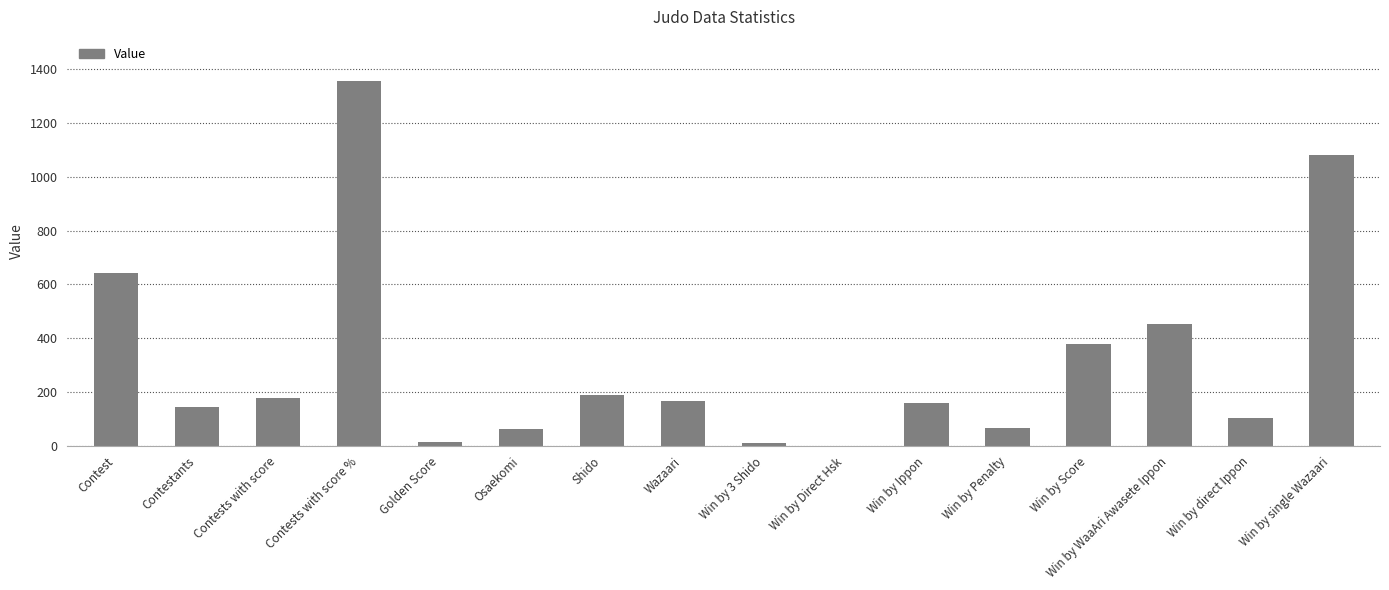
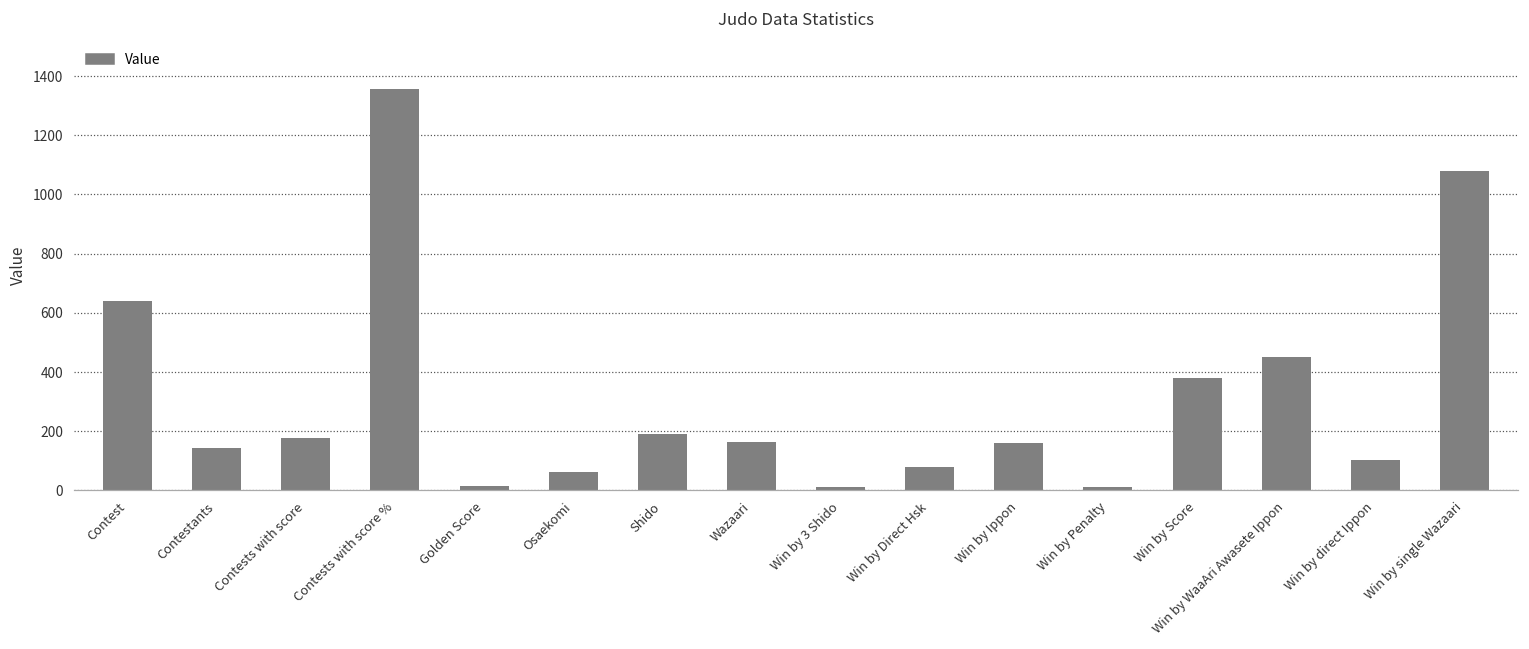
Win by Direct Hsk: 0 -> 80
Win by Penalty: 70 -> 10
